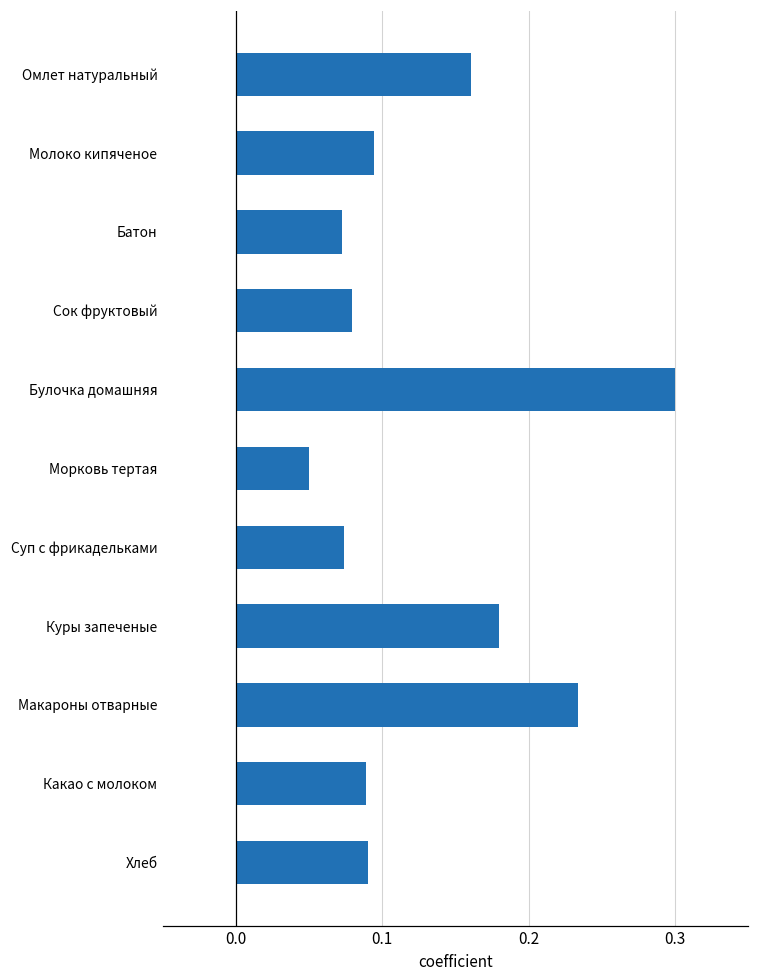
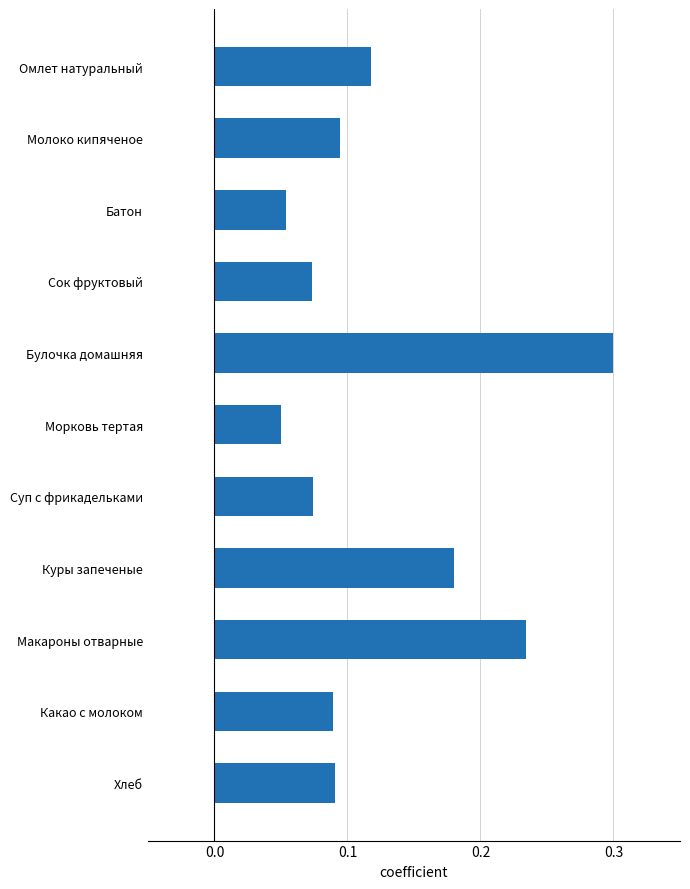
Омлет натуральный: 0.160 -> 0.118
Батон: 0.072 -> 0.053
Сок фруктовый: 0.079 -> 0.073
